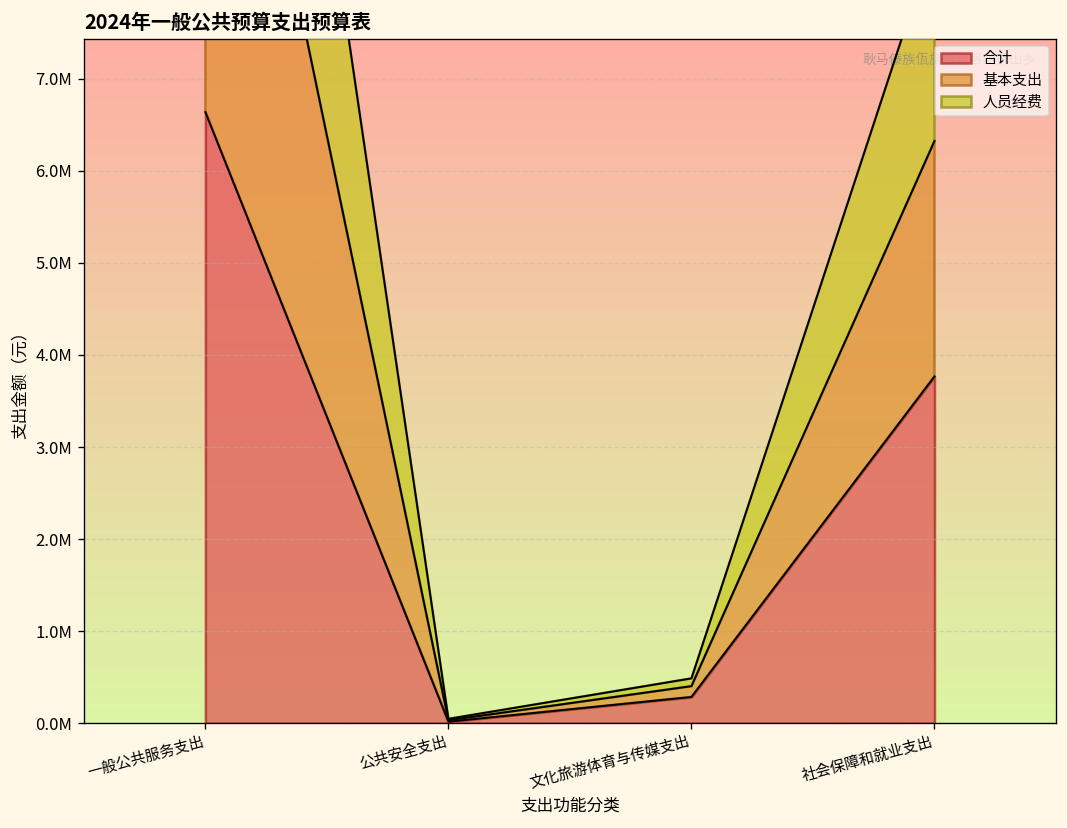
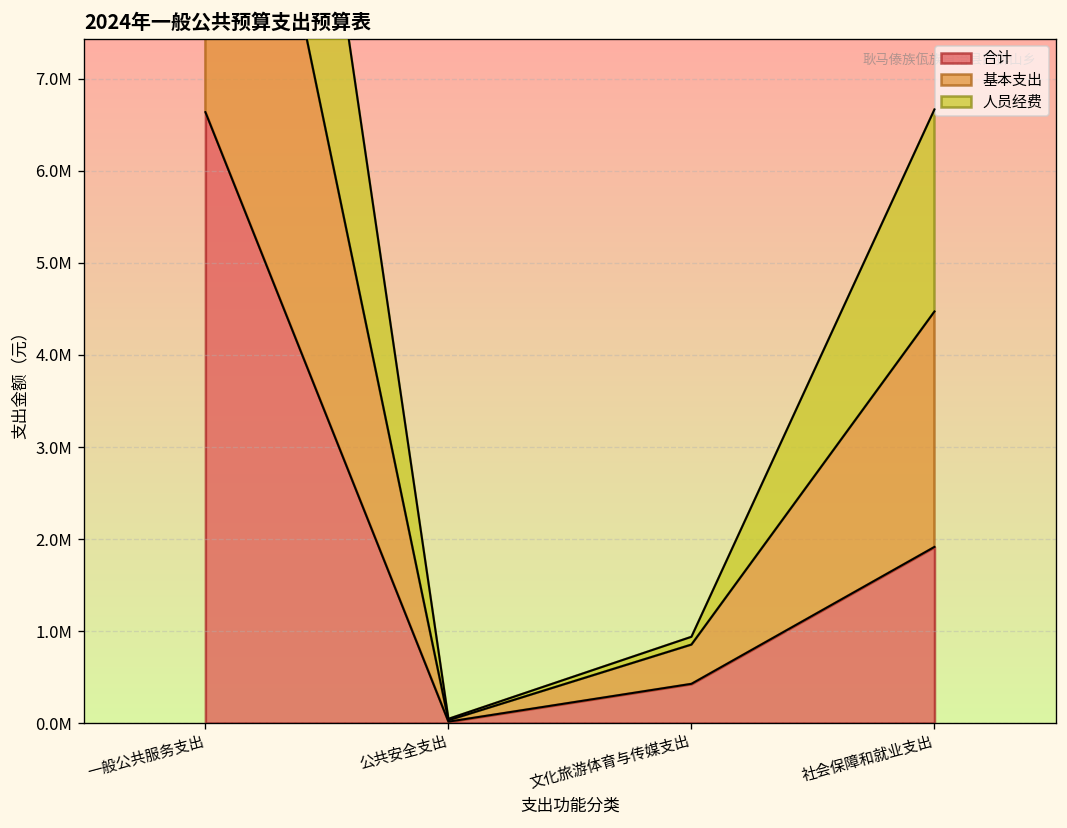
合计, 文化旅游体育与传媒支出: 300000 -> 400000
基本支出, 文化旅游体育与传媒支出: 100000 -> 400000
合计, 社会保障和就业支出: 3800000 -> 1900000
